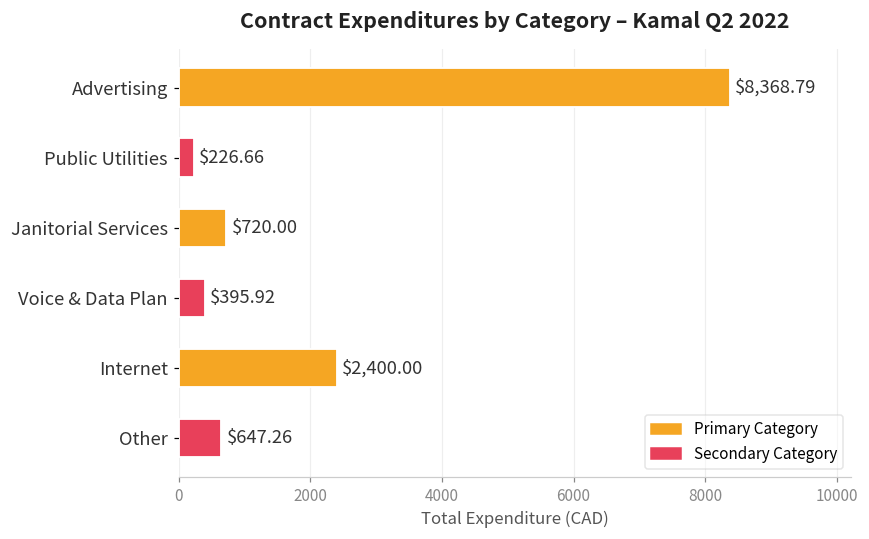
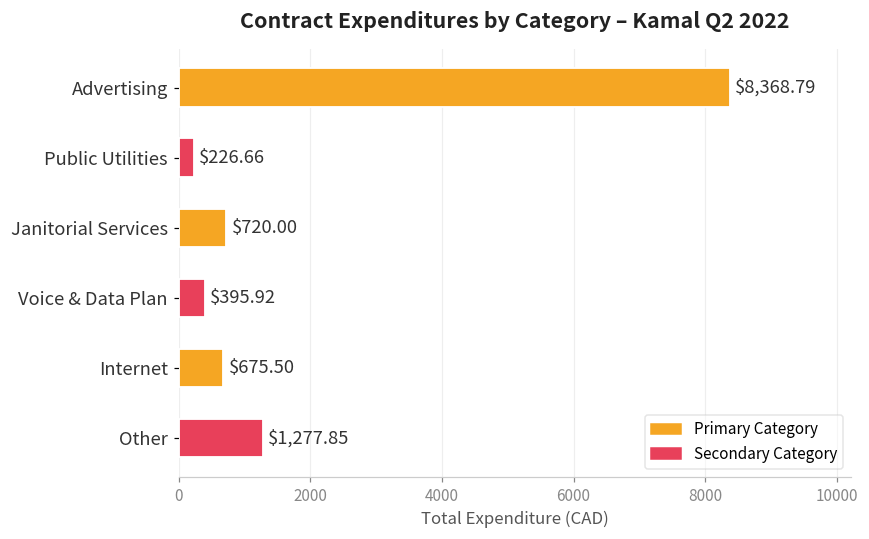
Internet: $2,400.00 -> $675.50
Other: $647.26 -> $1,277.85
